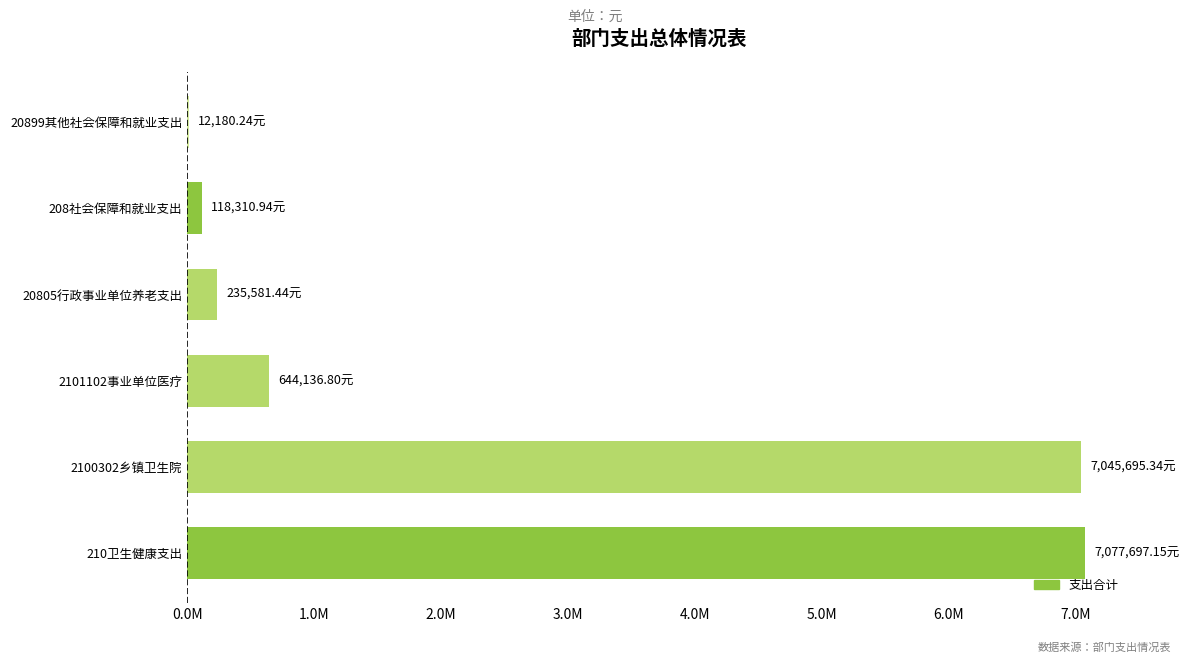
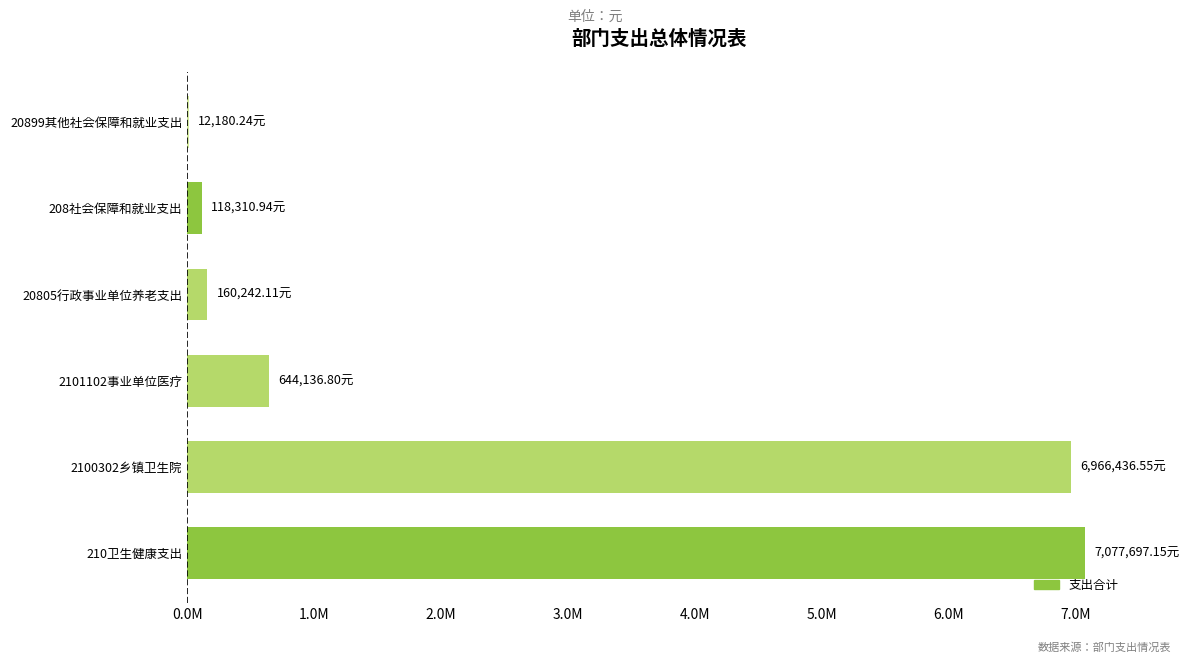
20805行政事业单位养老支出: 235,581.44元 -> 160,242.11元
2100302乡镇卫生院: 7,045,695.34元 -> 6,966,436.55元
